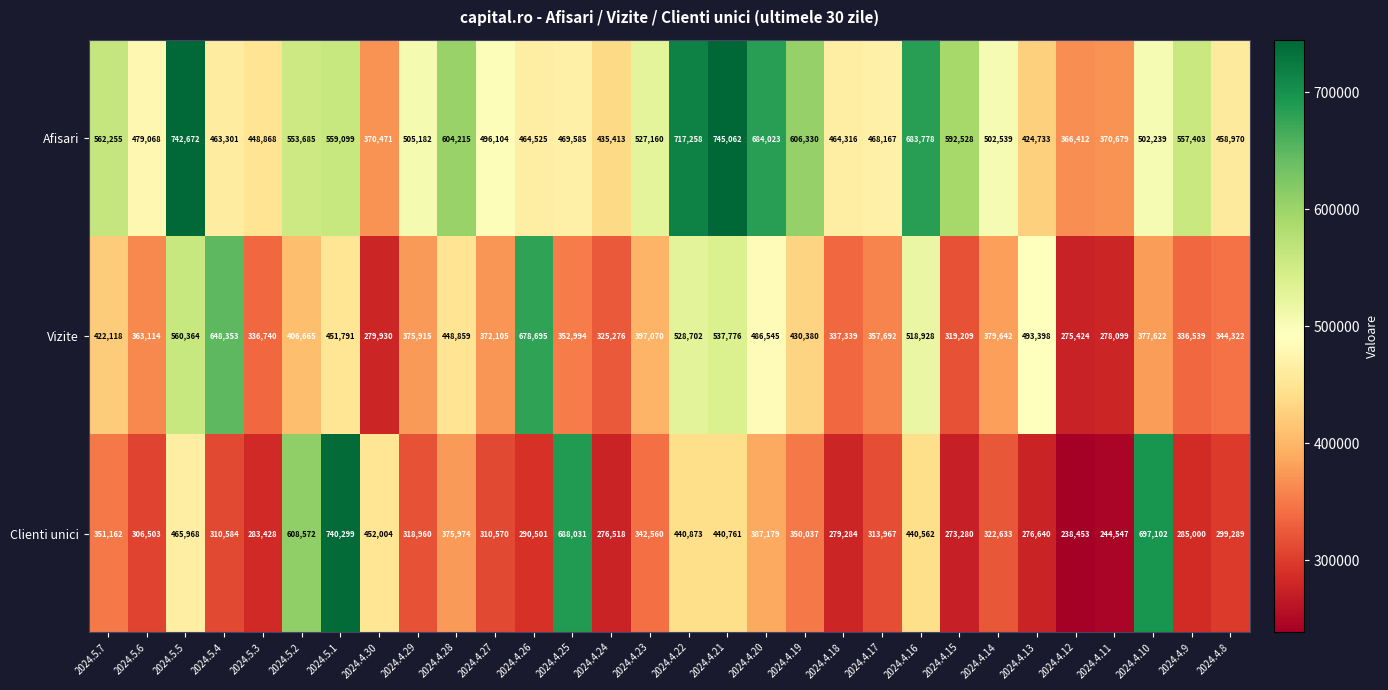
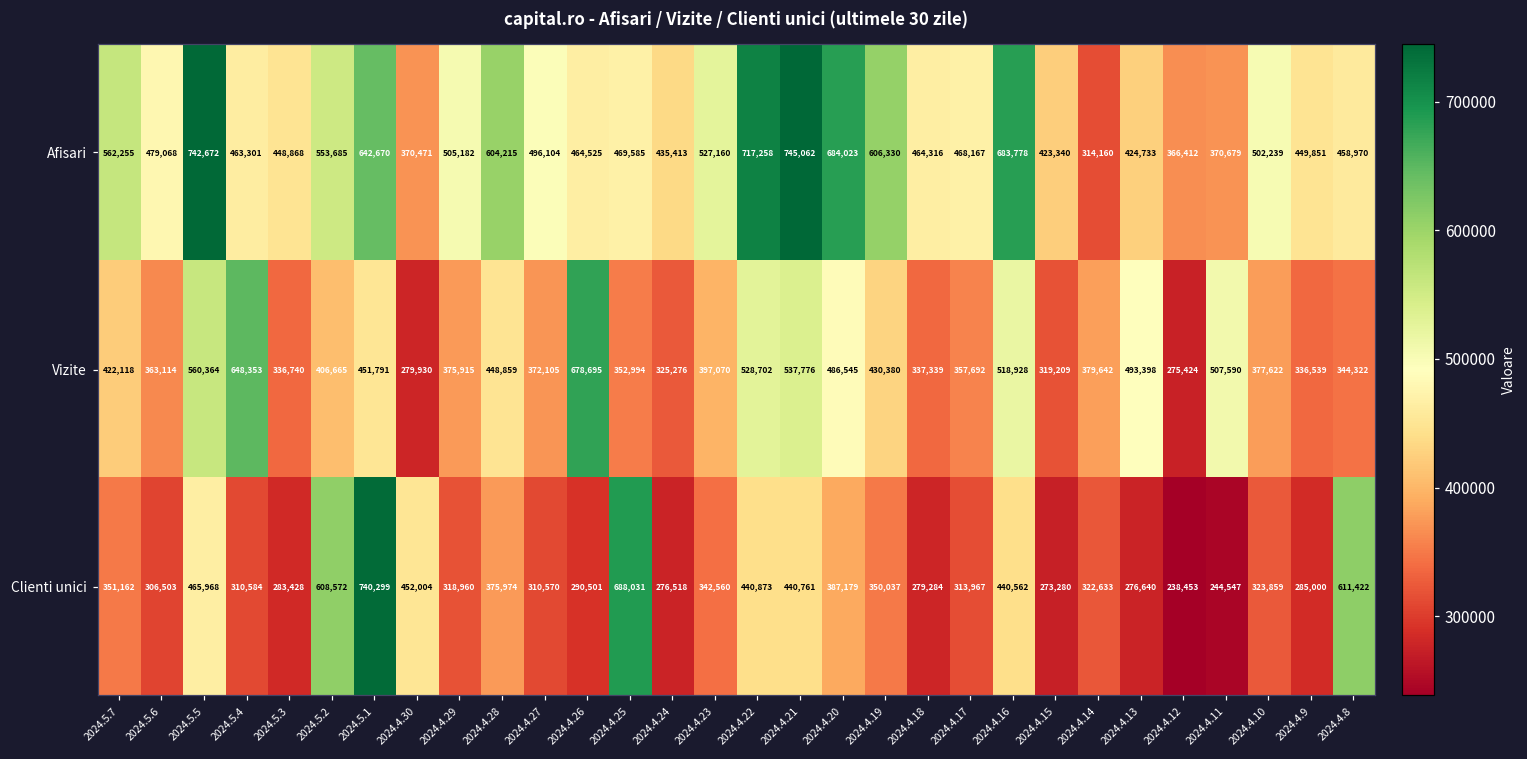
Afisari, 2024.5.1: 559,099 -> 642,670
Afisari, 2024.4.15: 592,528 -> 423,340
Afisari, 2024.4.14: 502,539 -> 314,160
Afisari, 2024.4.9: 557,403 -> 449,851
Vizite, 2024.4.11: 278,099 -> 507,590
Clienti unici, 2024.4.10: 697,102 -> 323,859
Clienti unici, 2024.4.8: 299,289 -> 611,422
